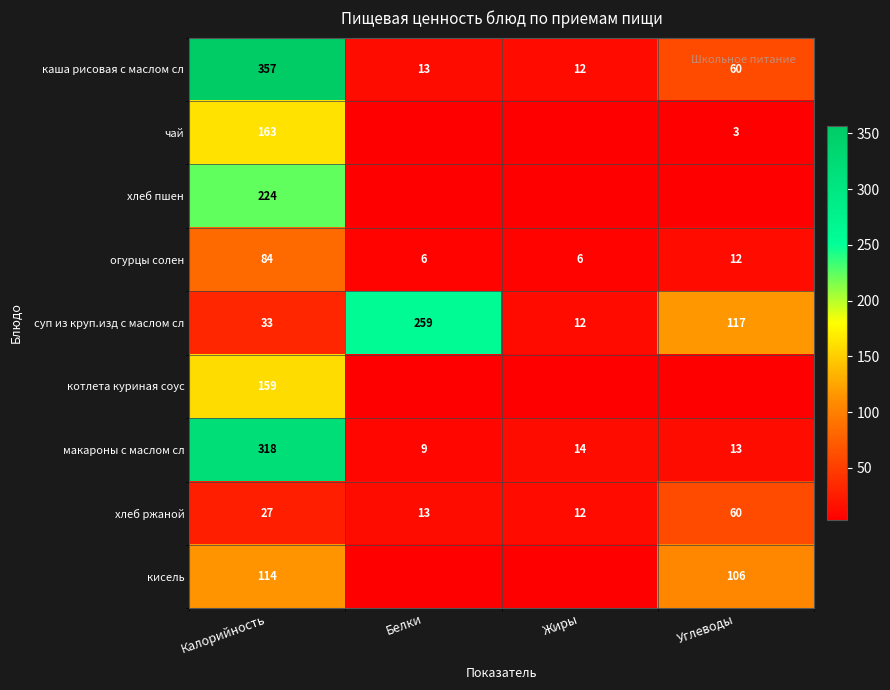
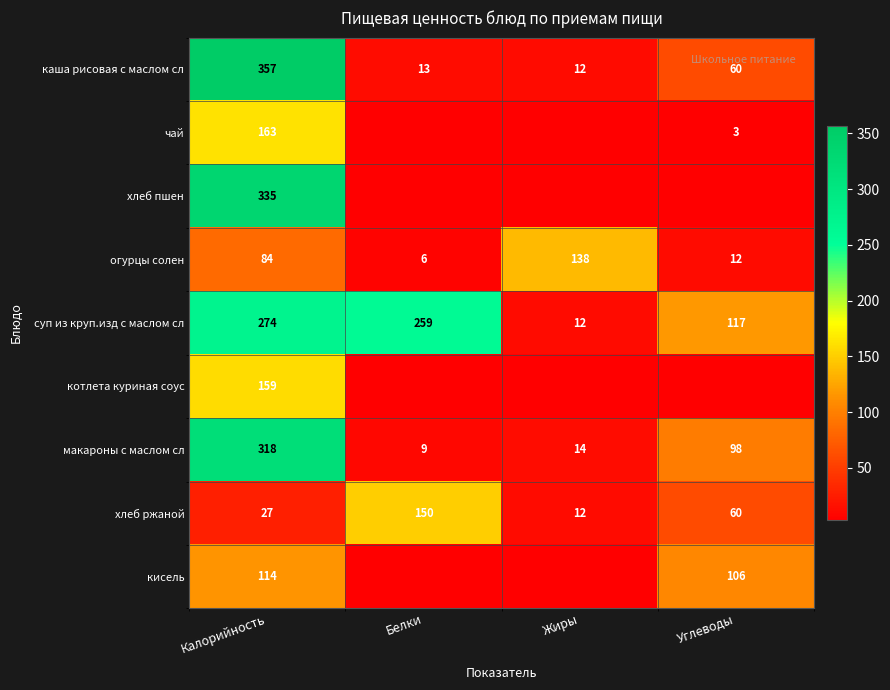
хлеб пшен, Калорийность: 224 -> 335
огурцы солен, Жиры: 6 -> 138
суп из круп.изд с маслом сл, Калорийность: 33 -> 274
макароны с маслом сл, Углеводы: 13 -> 98
хлеб ржаной, Белки: 13 -> 150
